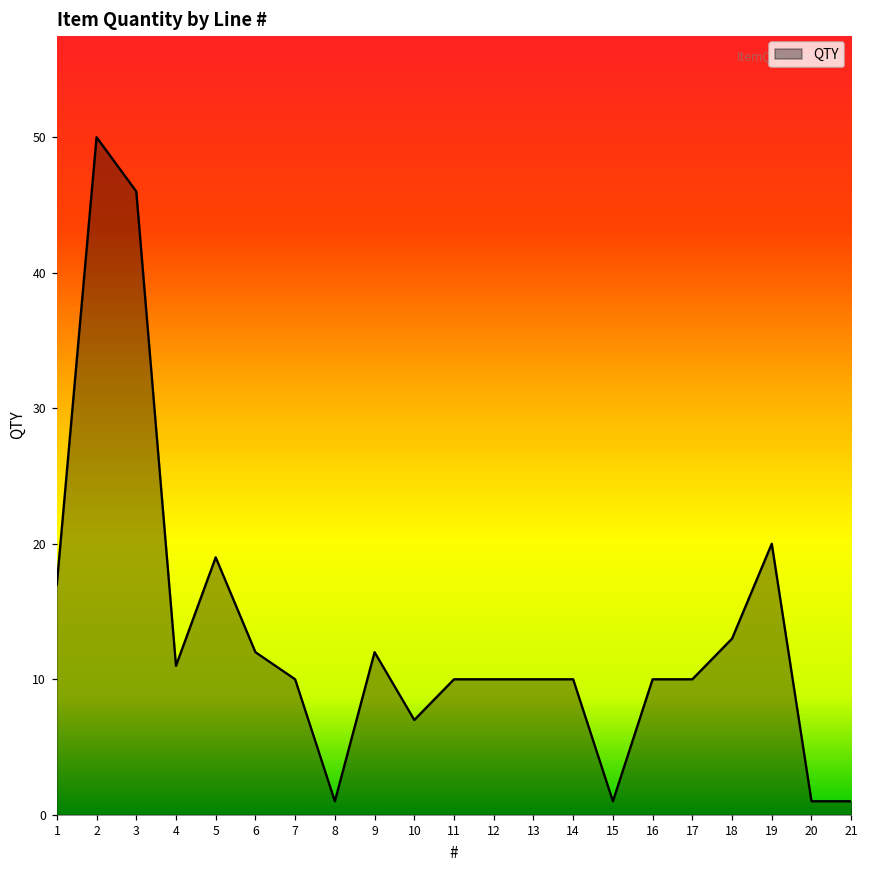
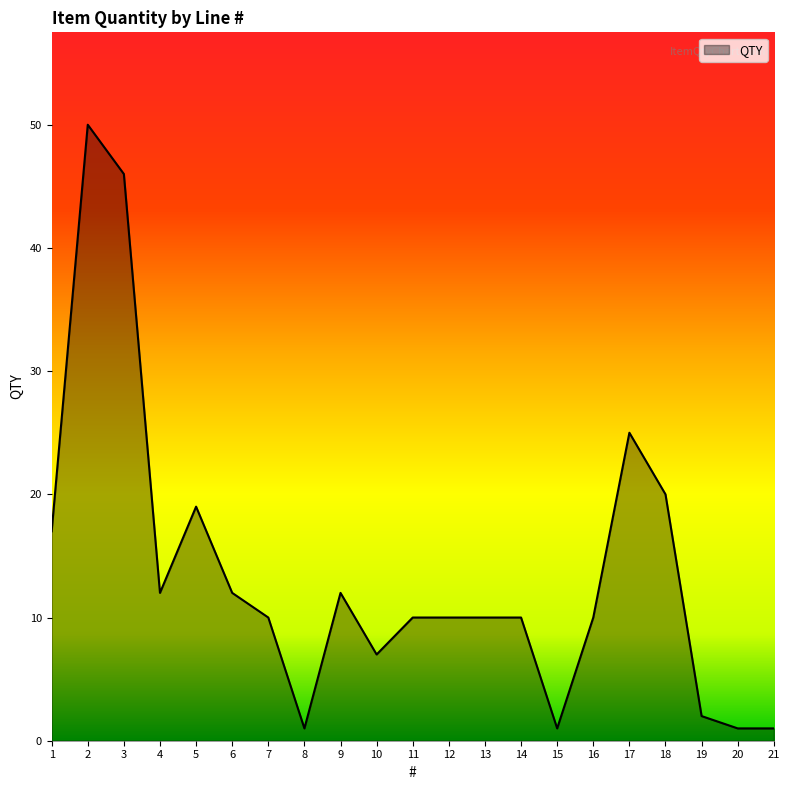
4: 11 -> 12
17: 10 -> 25
18: 13 -> 20
19: 20 -> 2
